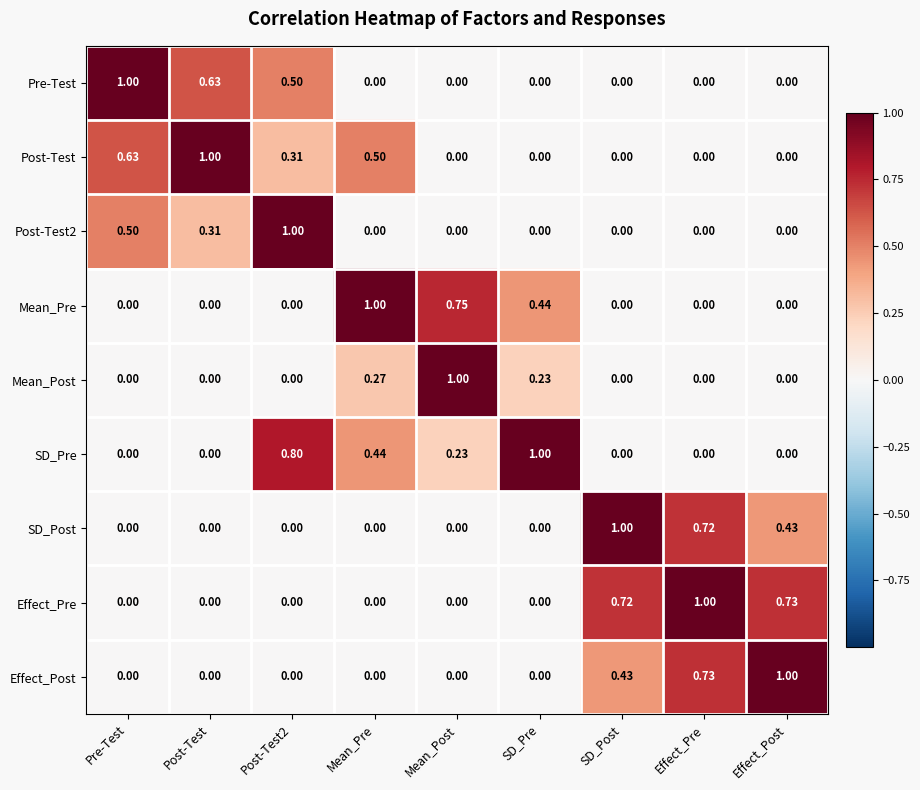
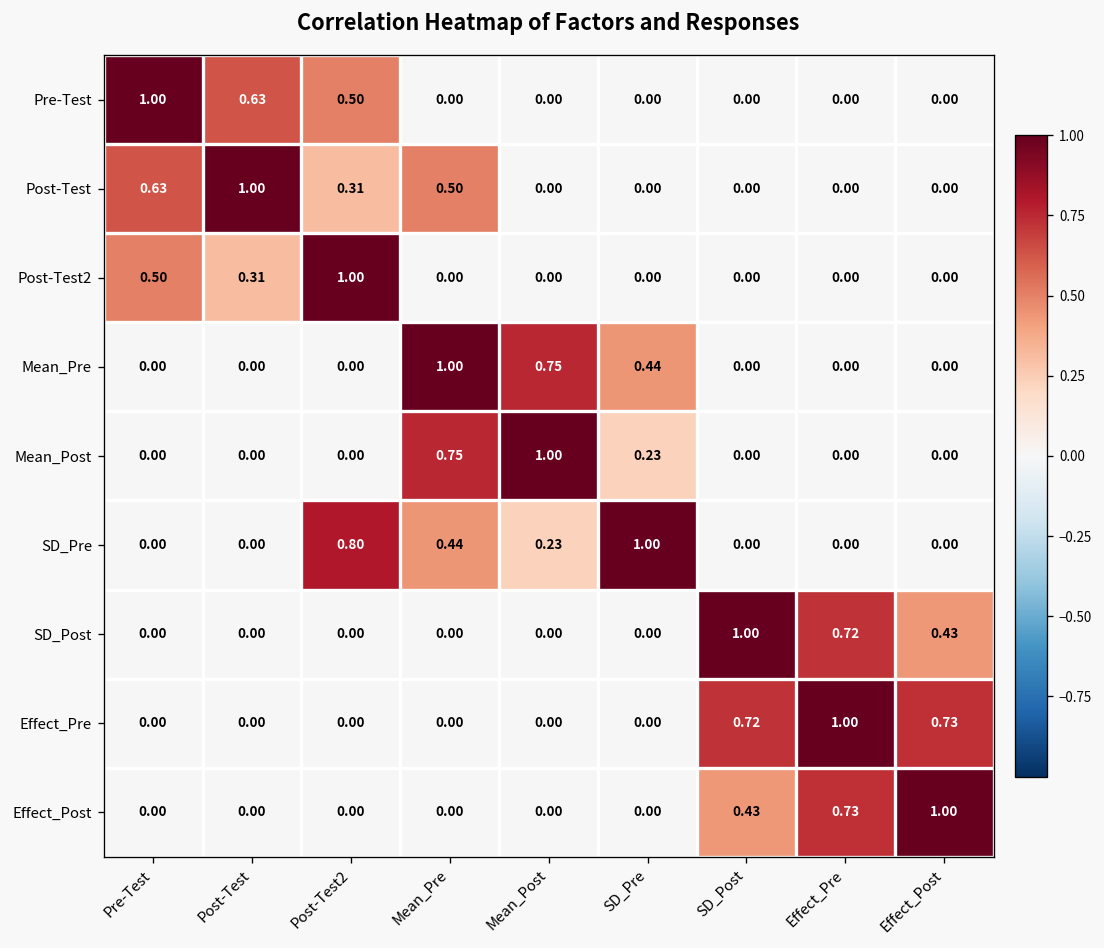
Mean_Post, Mean_Pre: 0.27 -> 0.75
